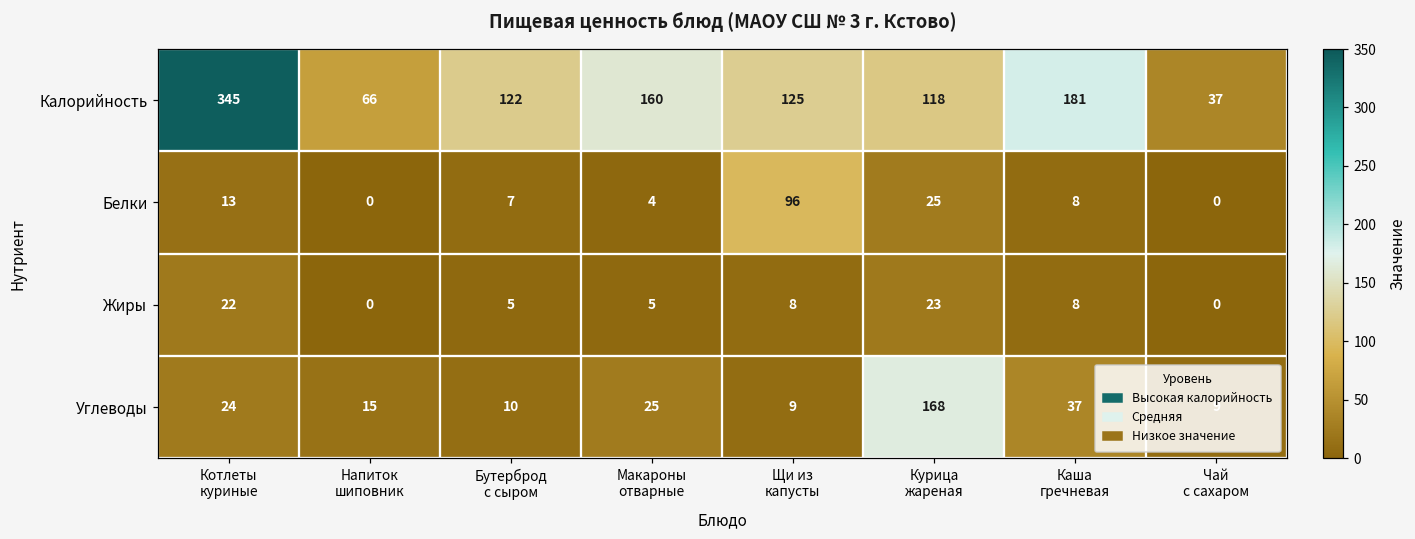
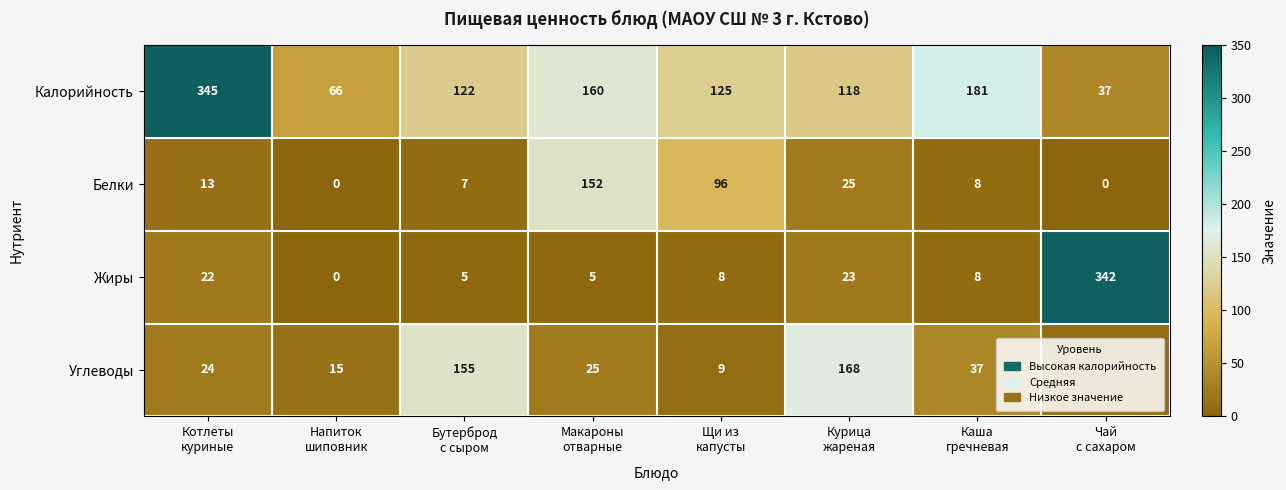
Белки, Макароны отварные: 4 -> 152
Жиры, Чай с сахаром: 0 -> 342
Углеводы, Бутерброд с сыром: 10 -> 155
